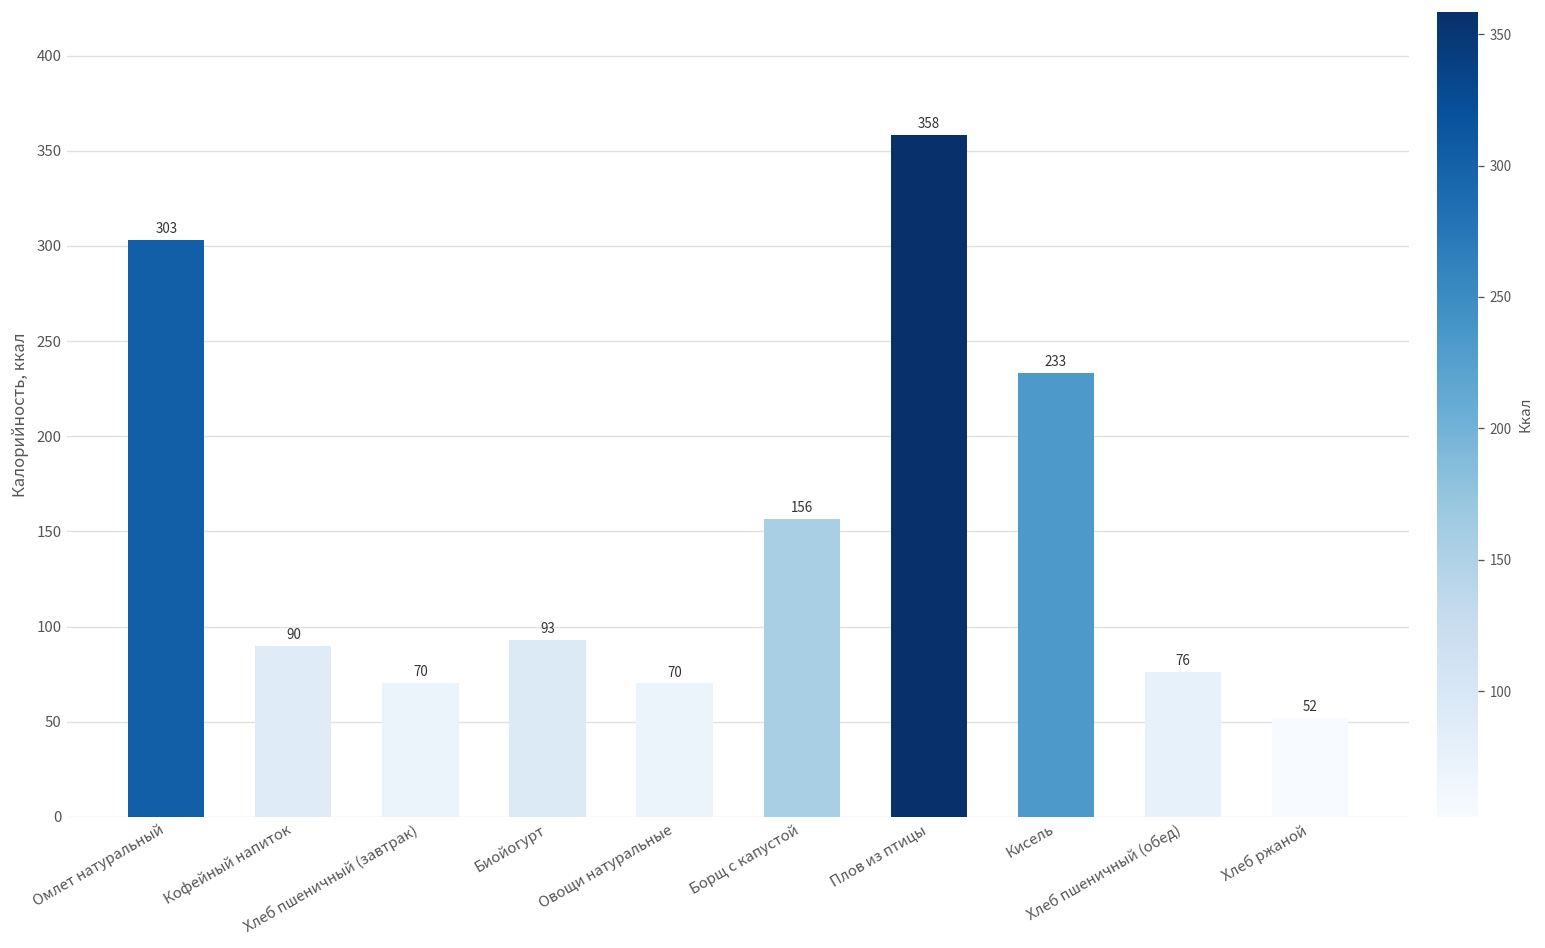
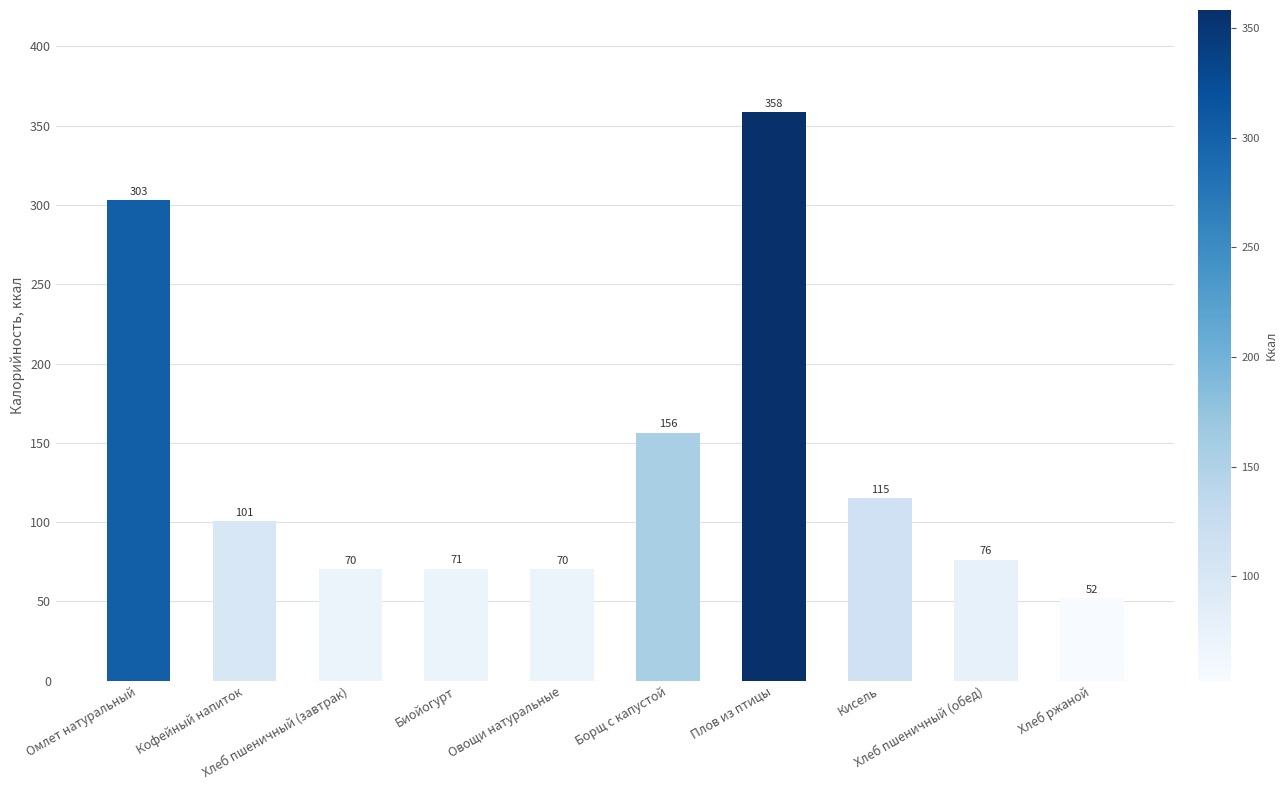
Кофейный напиток: 90 -> 101
Биойогурт: 93 -> 71
Кисель: 233 -> 115
